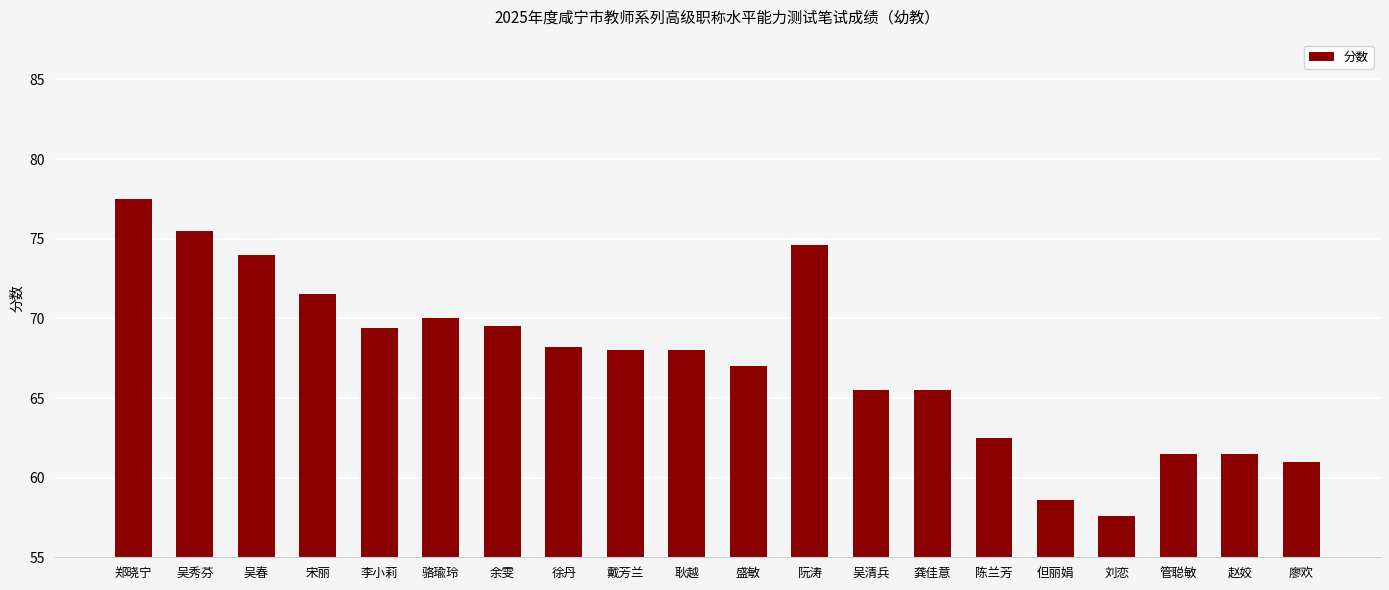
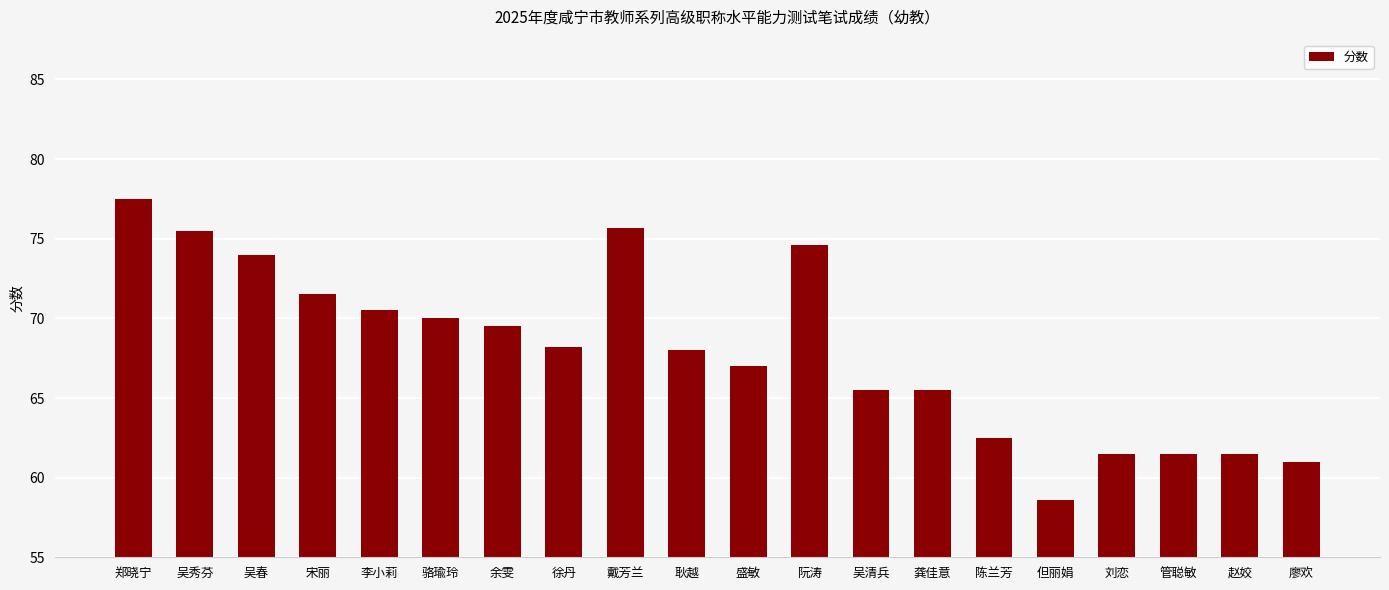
李小莉: 69.4 -> 70.5
戴芳兰: 68.0 -> 75.7
刘恋: 57.6 -> 61.5
